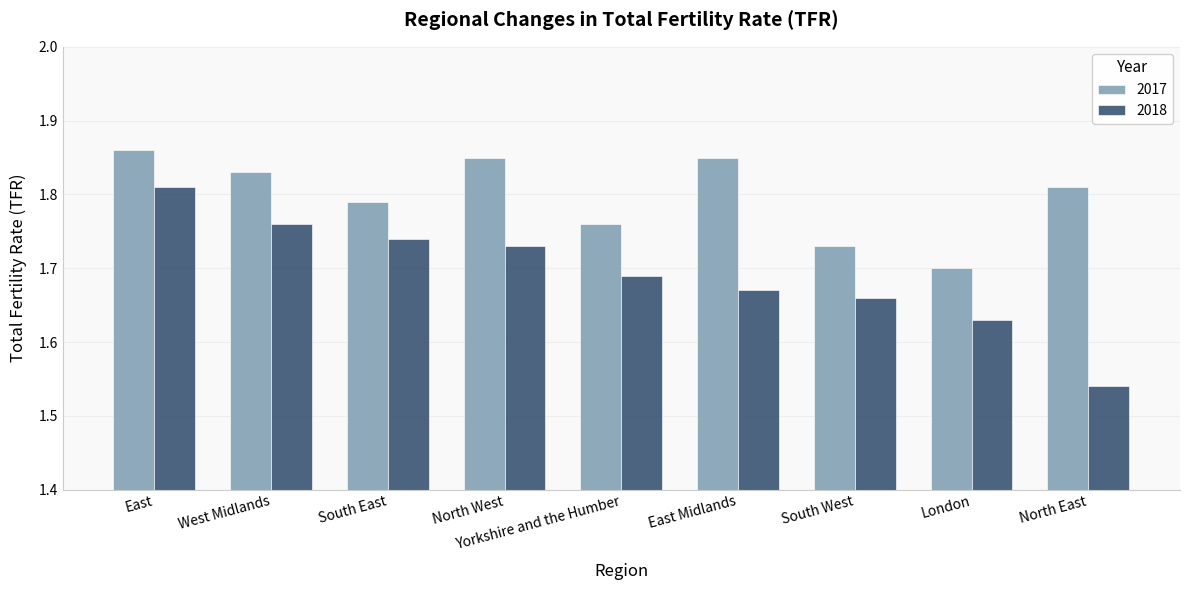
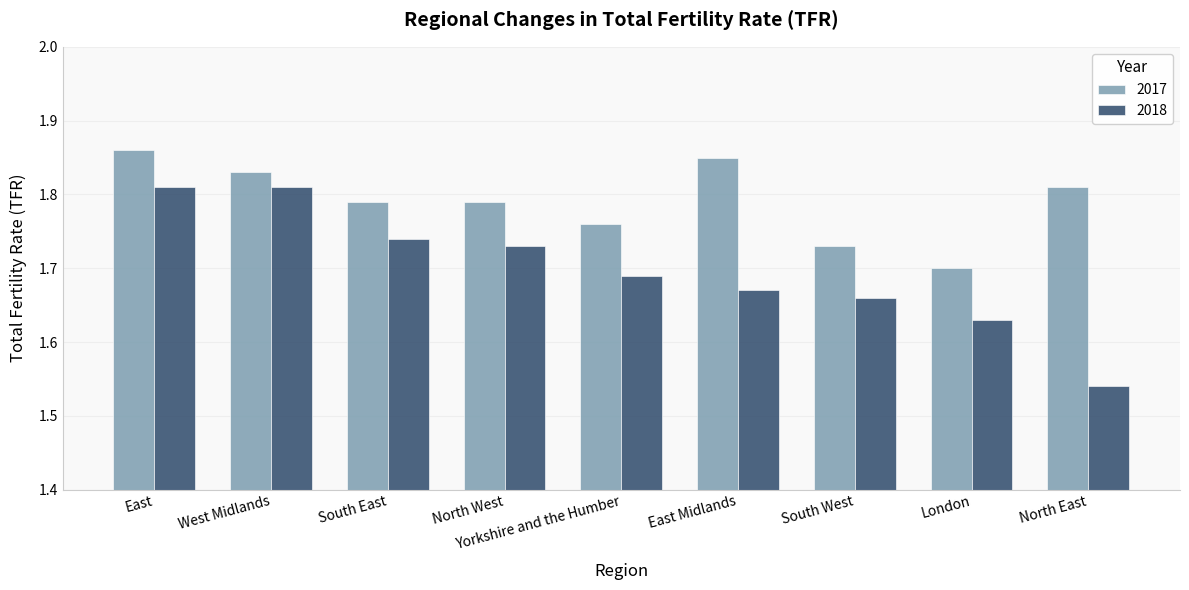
2018, West Midlands: 1.76 -> 1.81
2017, North West: 1.85 -> 1.79
